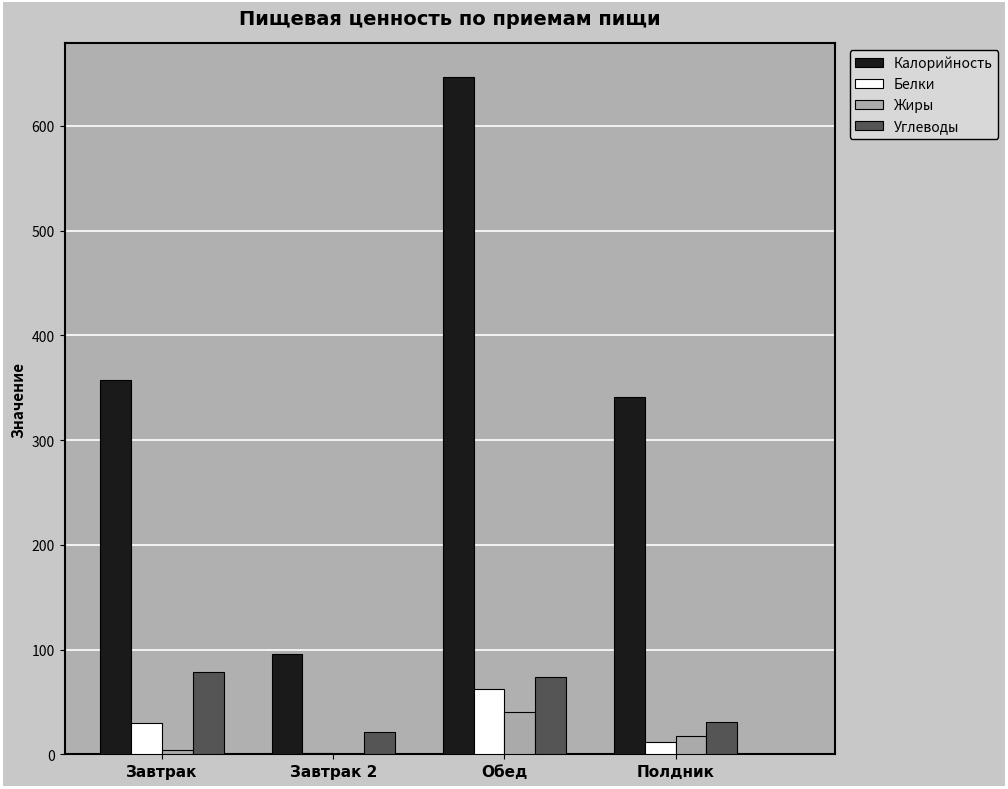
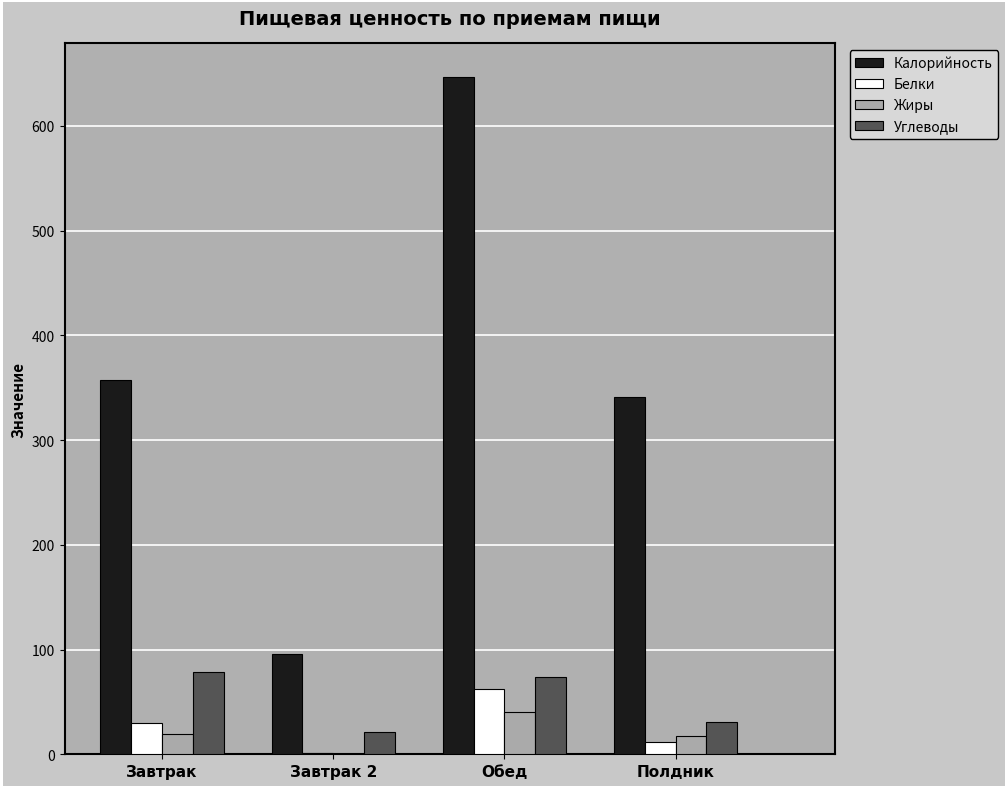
Жиры, Завтрак: 4 -> 20
